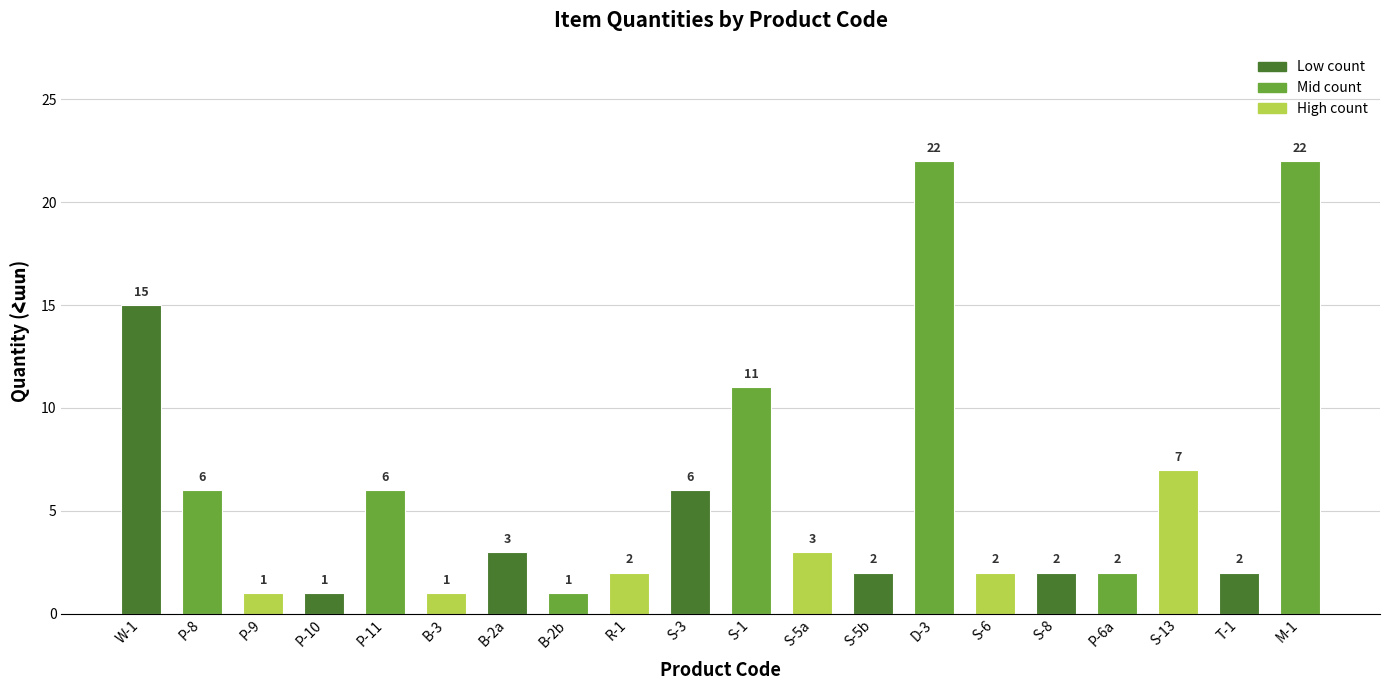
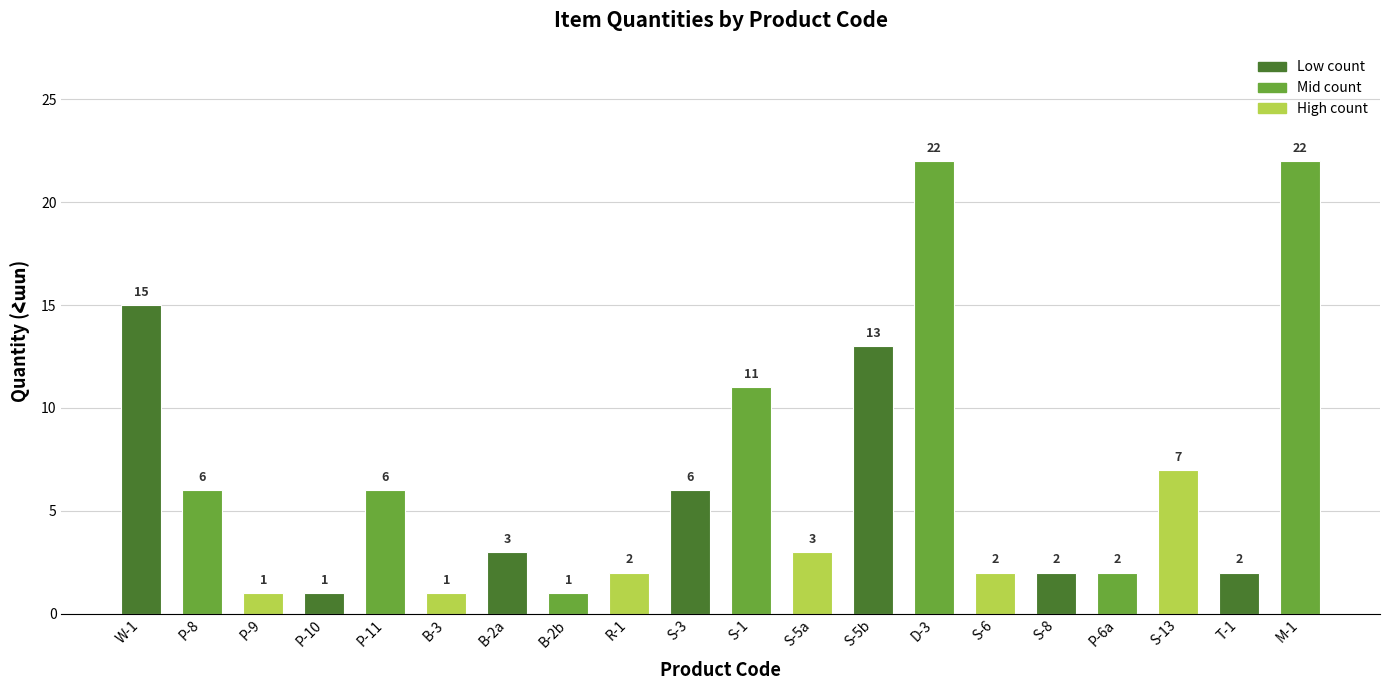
S-5b: 2 -> 13
